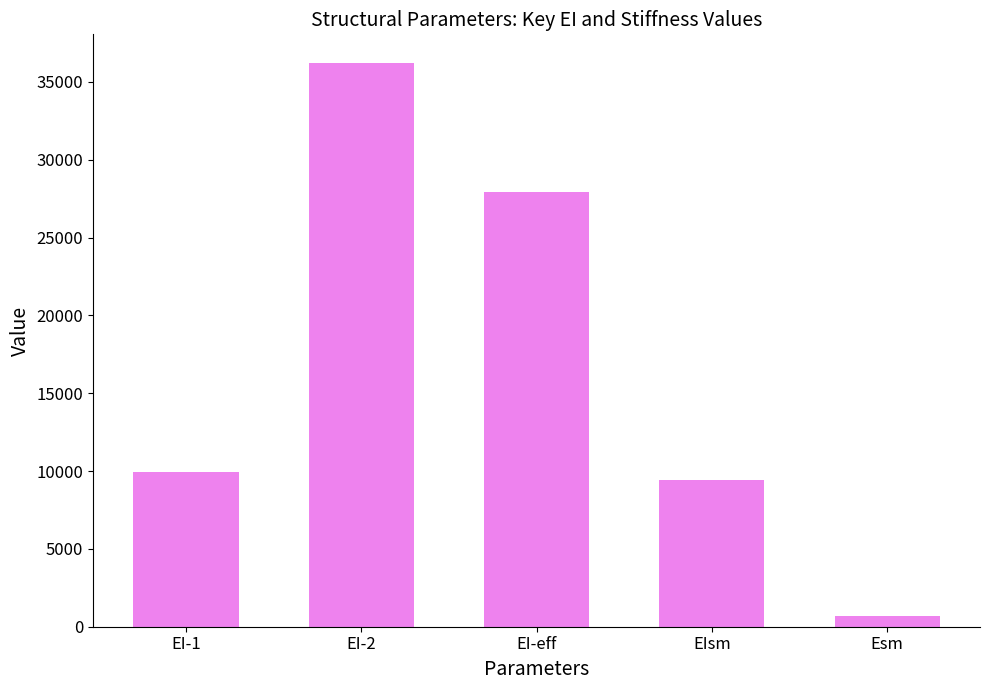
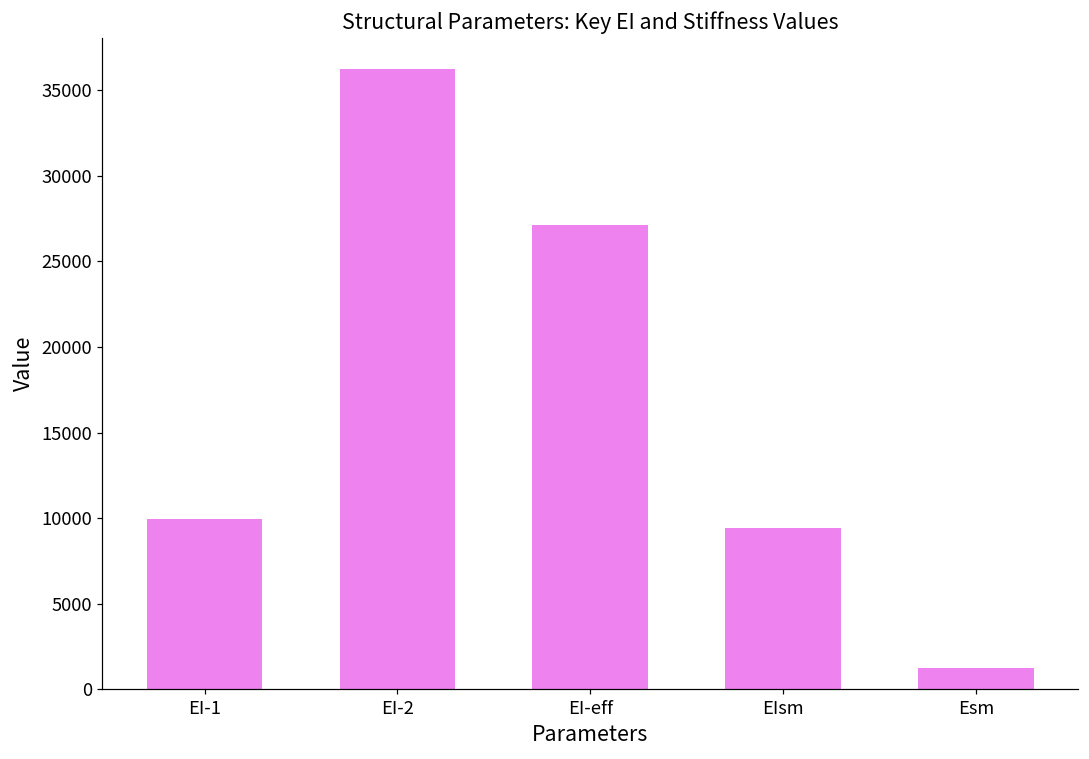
EI-eff: 27900 -> 27100
Esm: 700 -> 1300
